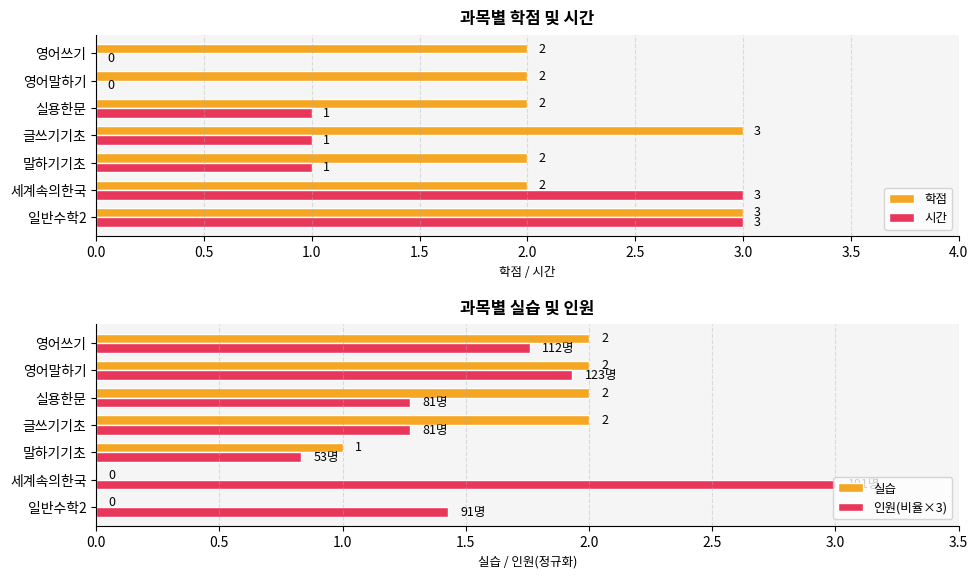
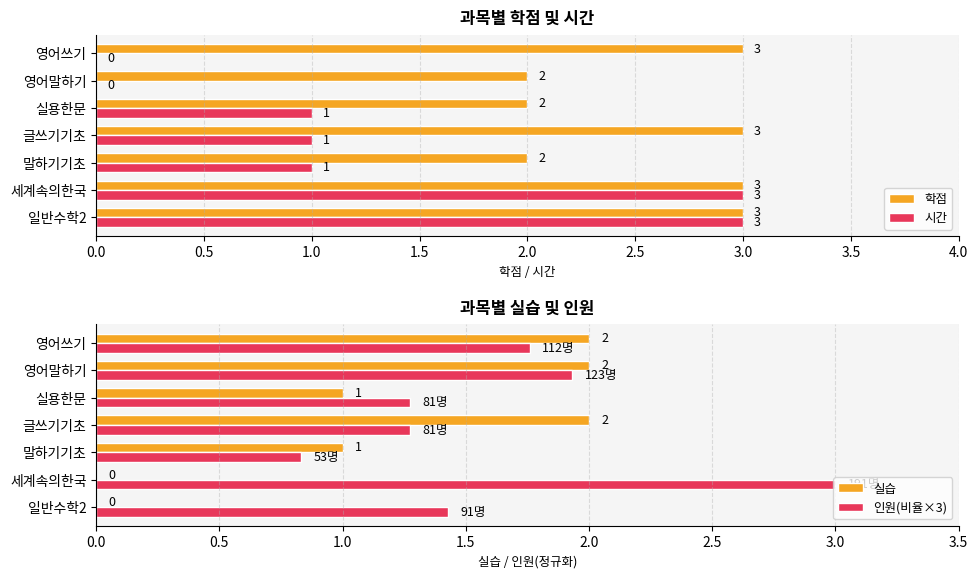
과목별 학점 및 시간, 학점, 영어쓰기: 2 -> 3
과목별 학점 및 시간, 학점, 세계속의한국: 2 -> 3
과목별 실습 및 인원, 실습, 실용한문: 2 -> 1
